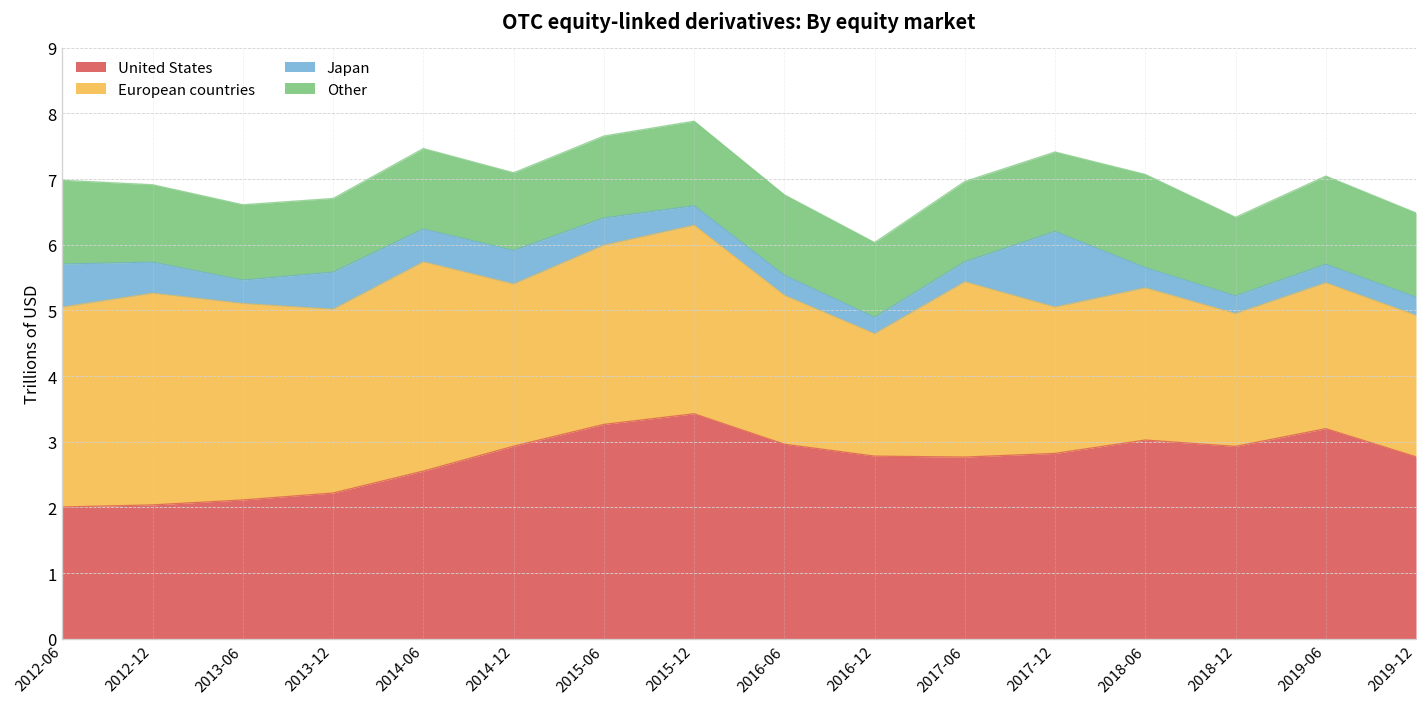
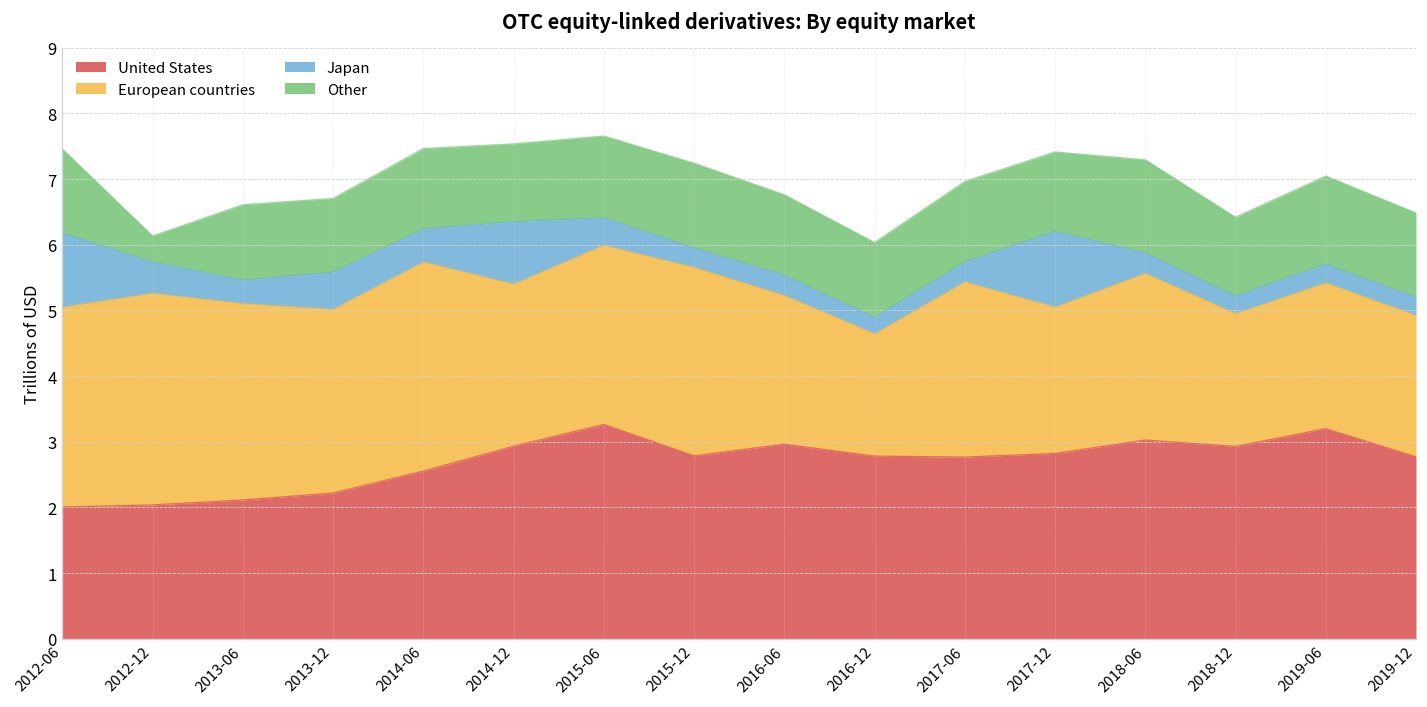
Japan, 2012-06: 0.7 -> 1.1
Other, 2012-12: 1.2 -> 0.4
Japan, 2014-12: 0.5 -> 1.0
United States, 2015-12: 3.4 -> 2.8
European countries, 2018-06: 2.3 -> 2.5
